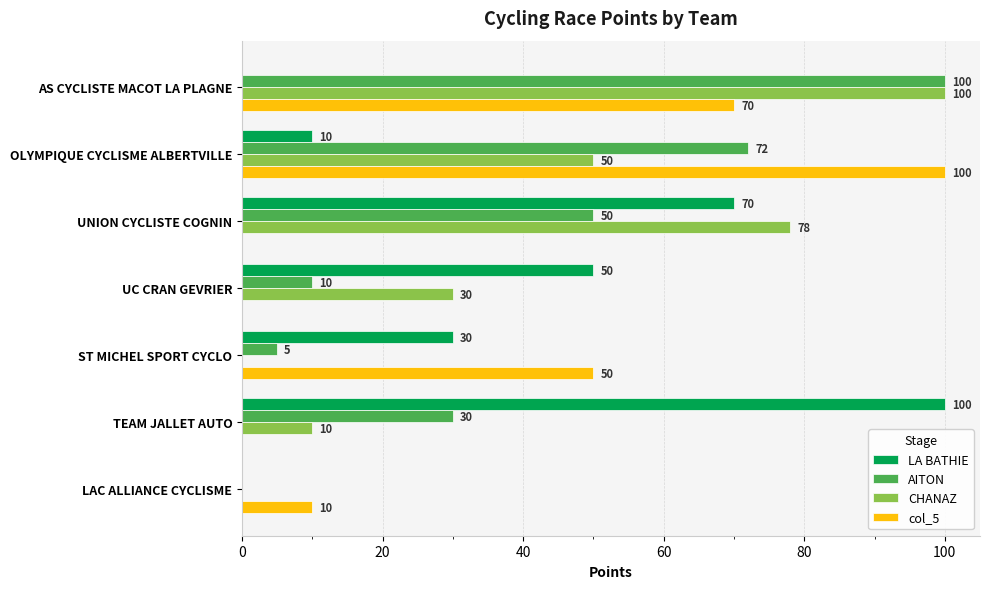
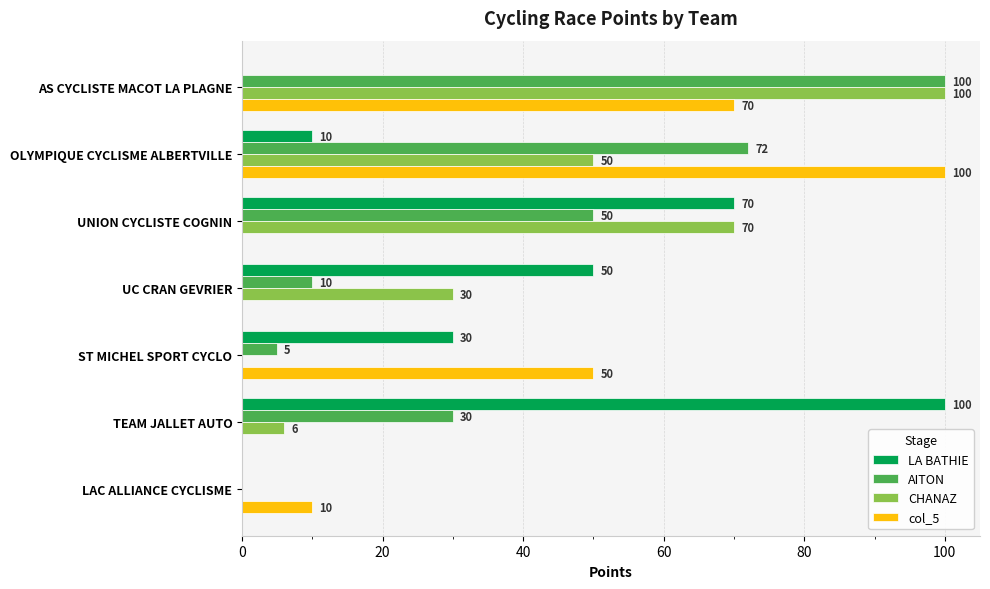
CHANAZ, UNION CYCLISTE COGNIN: 78 -> 70
CHANAZ, TEAM JALLET AUTO: 10 -> 6
